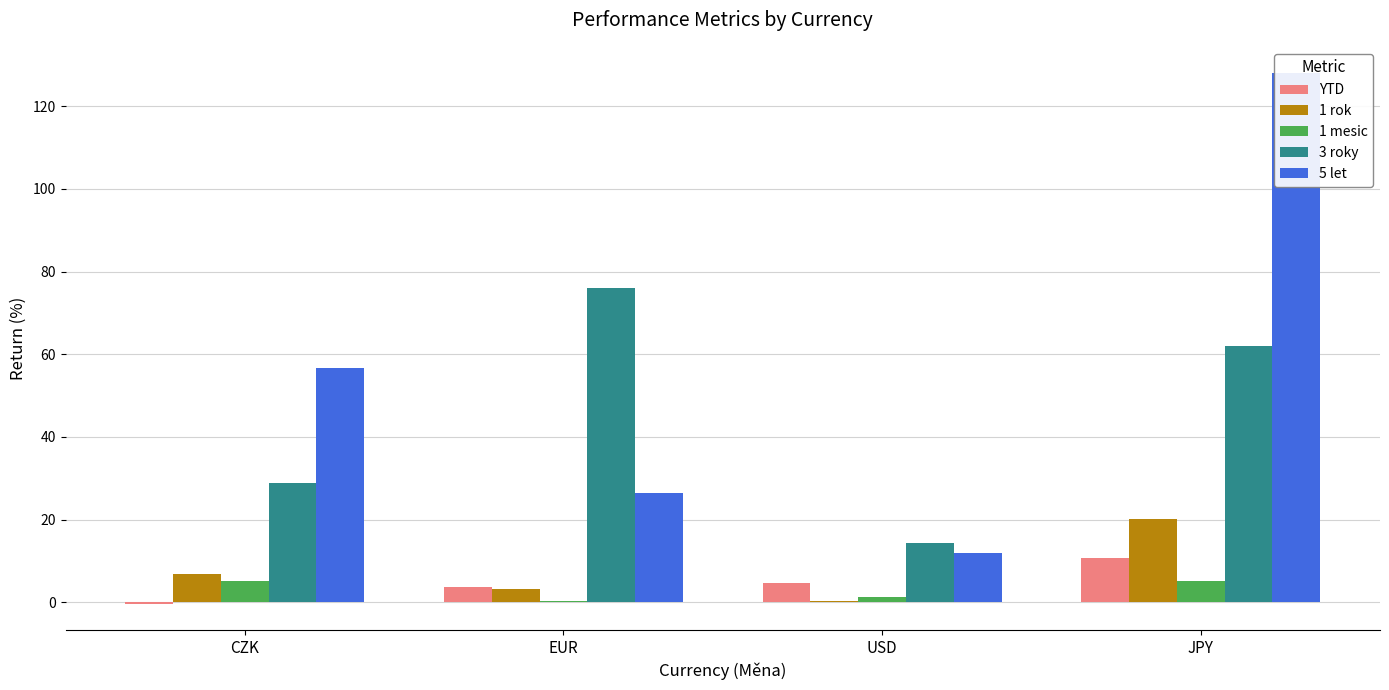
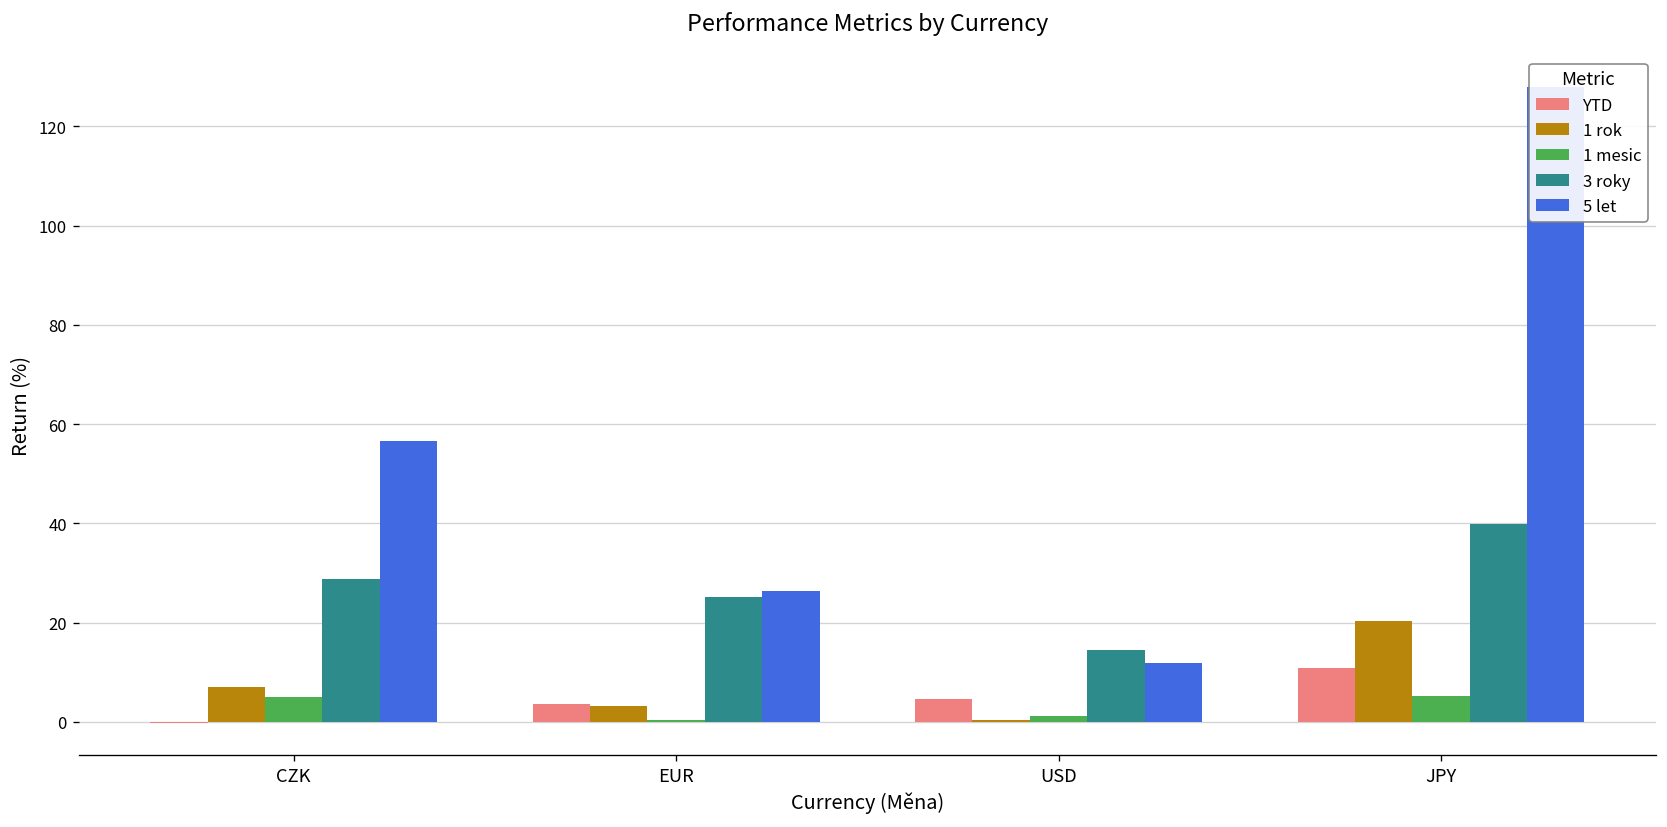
3 roky, EUR: 76 -> 25
3 roky, JPY: 62 -> 40
